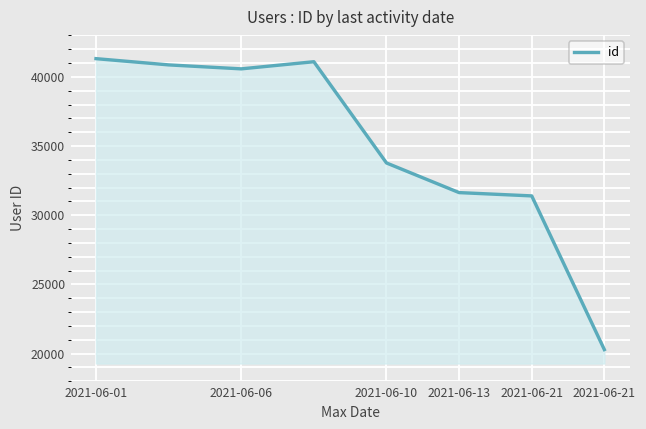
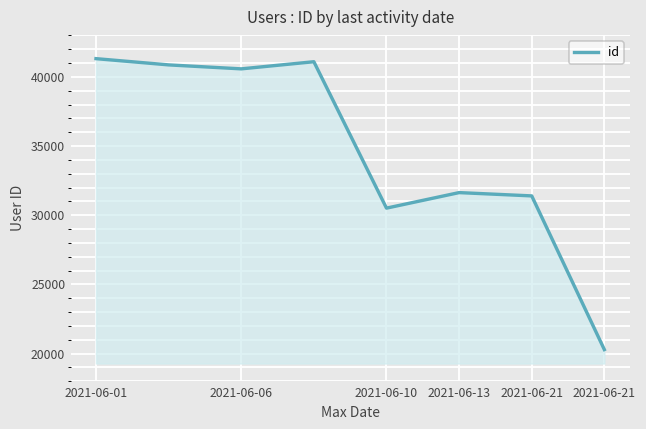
2021-06-10: 33800 -> 30500
